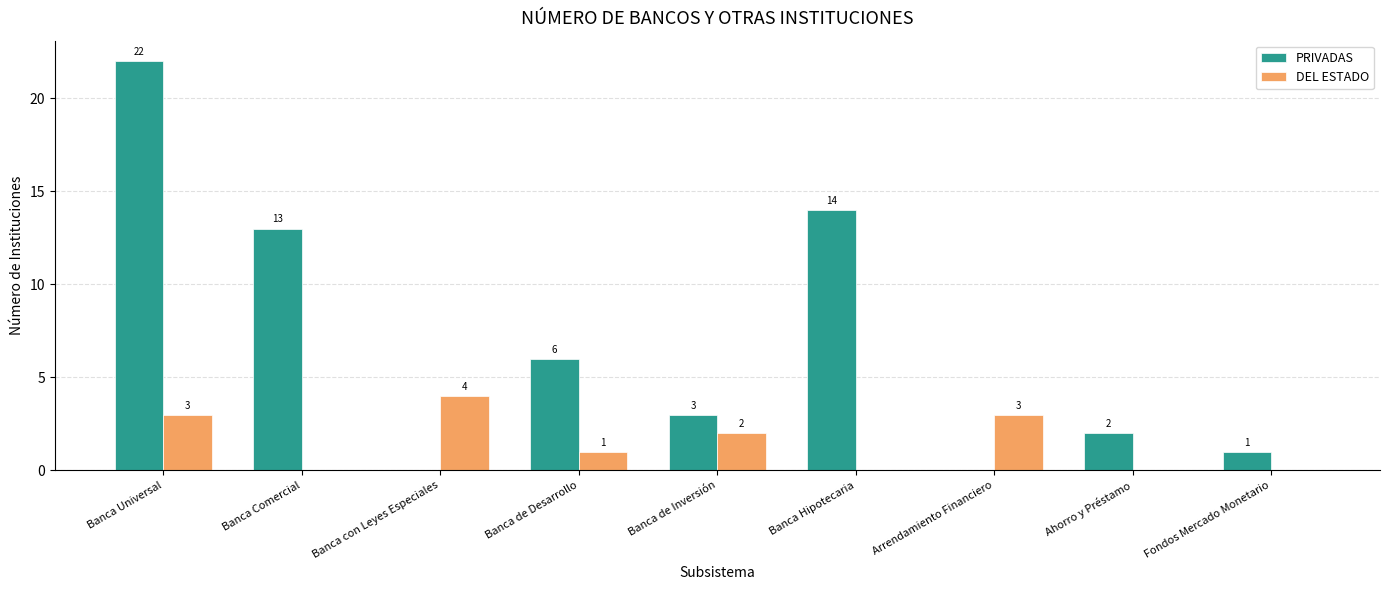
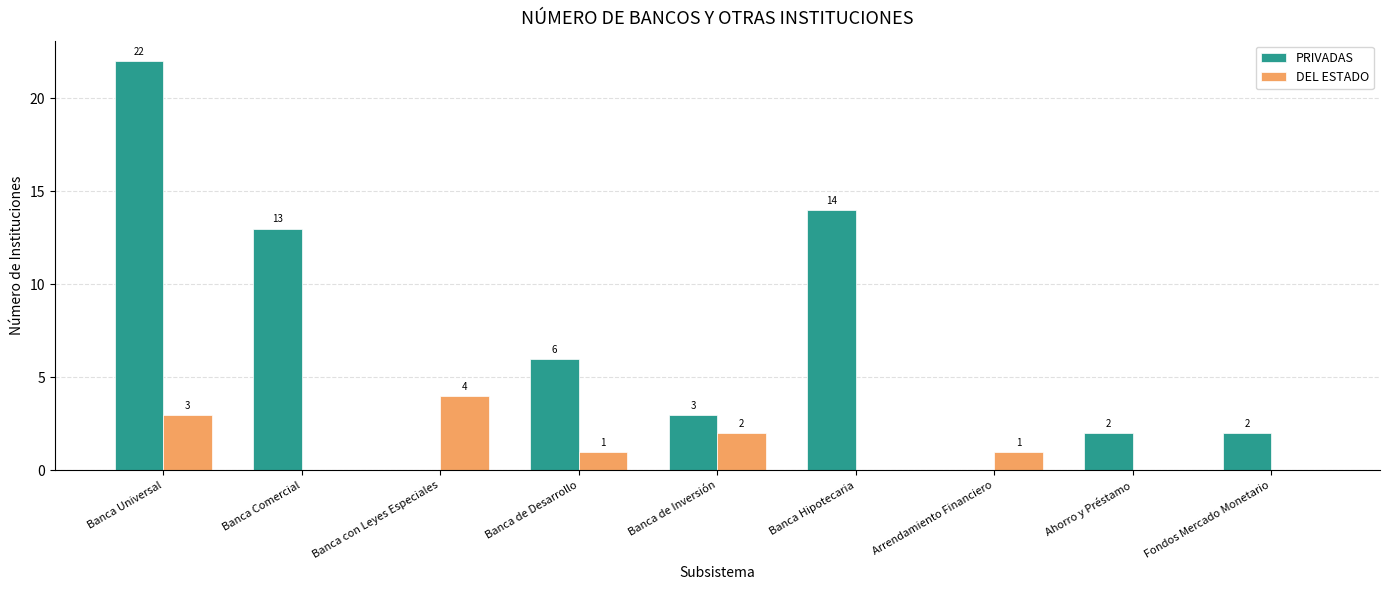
DEL ESTADO, Arrendamiento Financiero: 3 -> 1
PRIVADAS, Fondos Mercado Monetario: 1 -> 2
